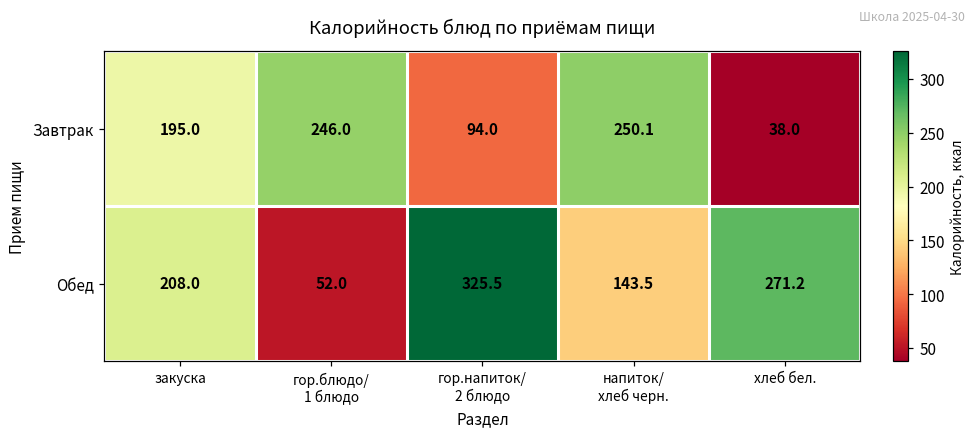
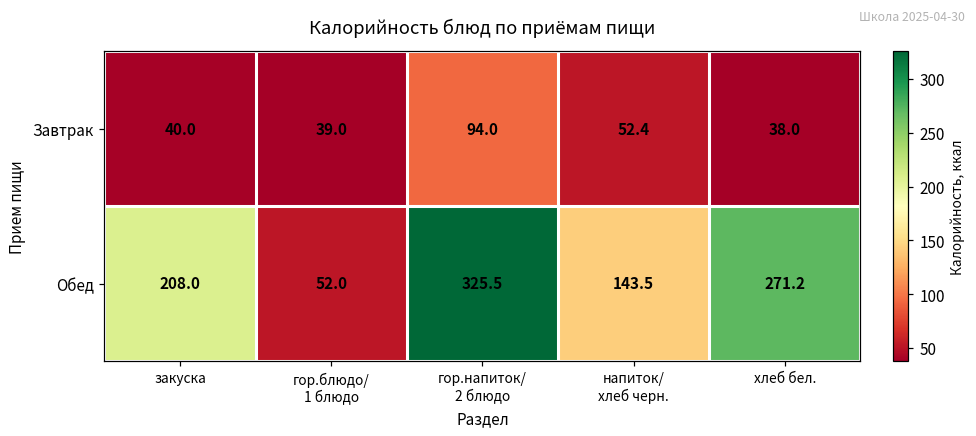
Завтрак, закуска: 195.0 -> 40.0
Завтрак, гор.блюдо/ 1 блюдо: 246.0 -> 39.0
Завтрак, напиток/ хлеб черн.: 250.1 -> 52.4
